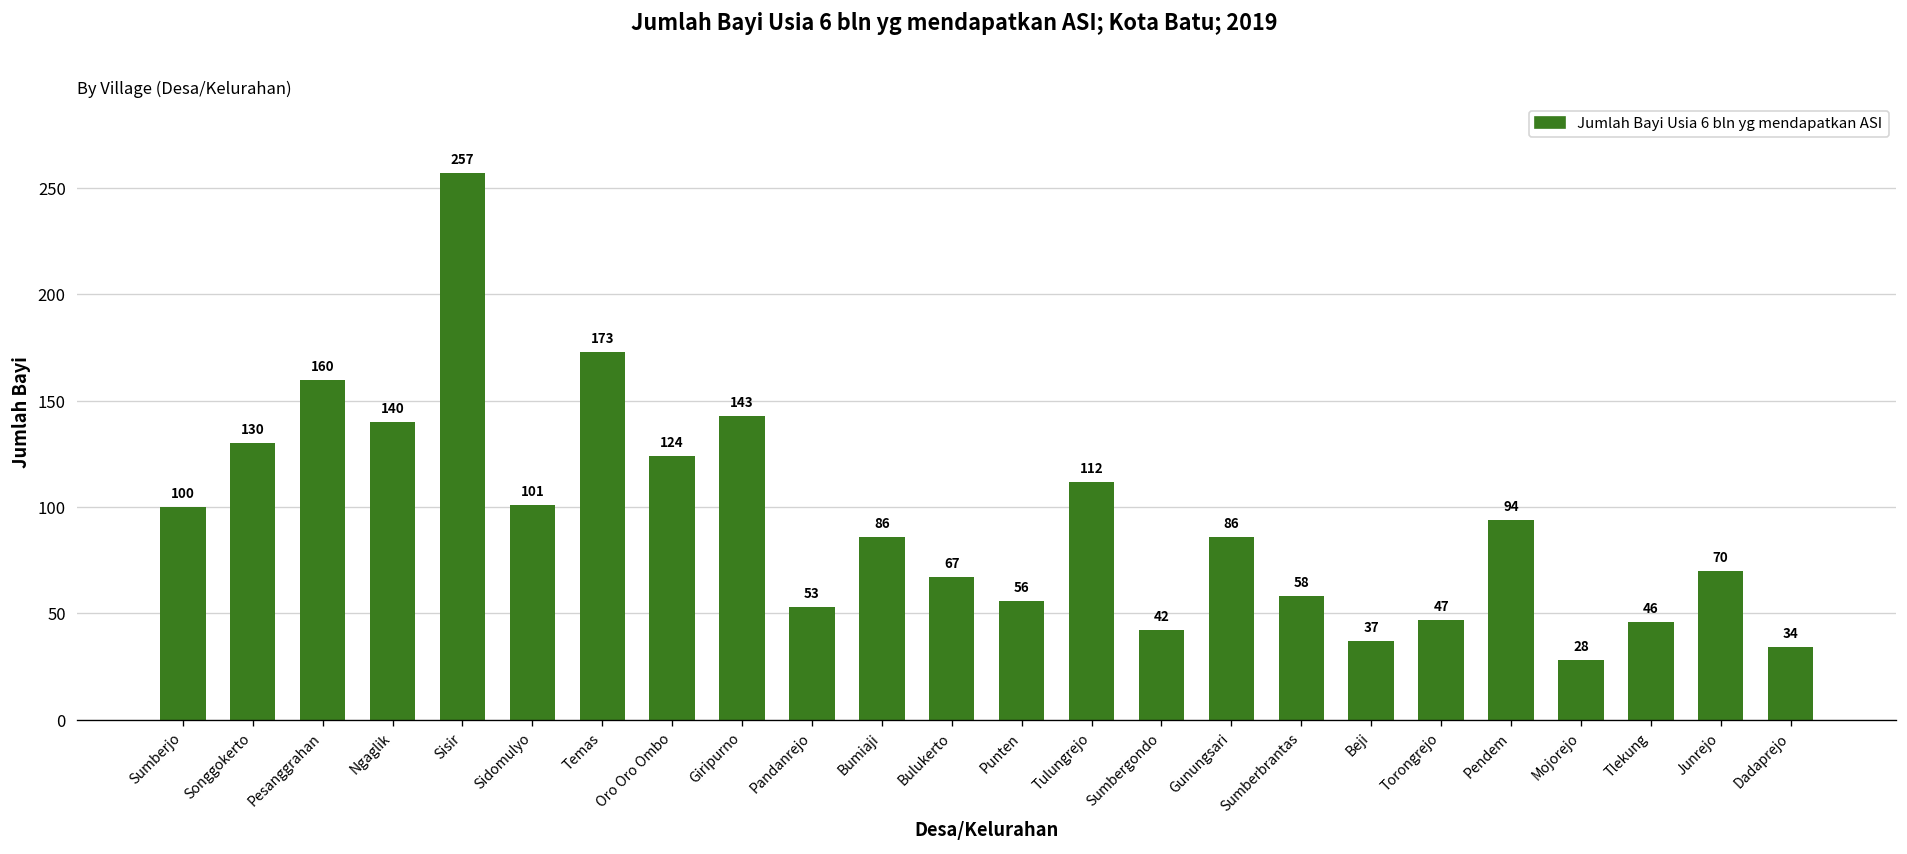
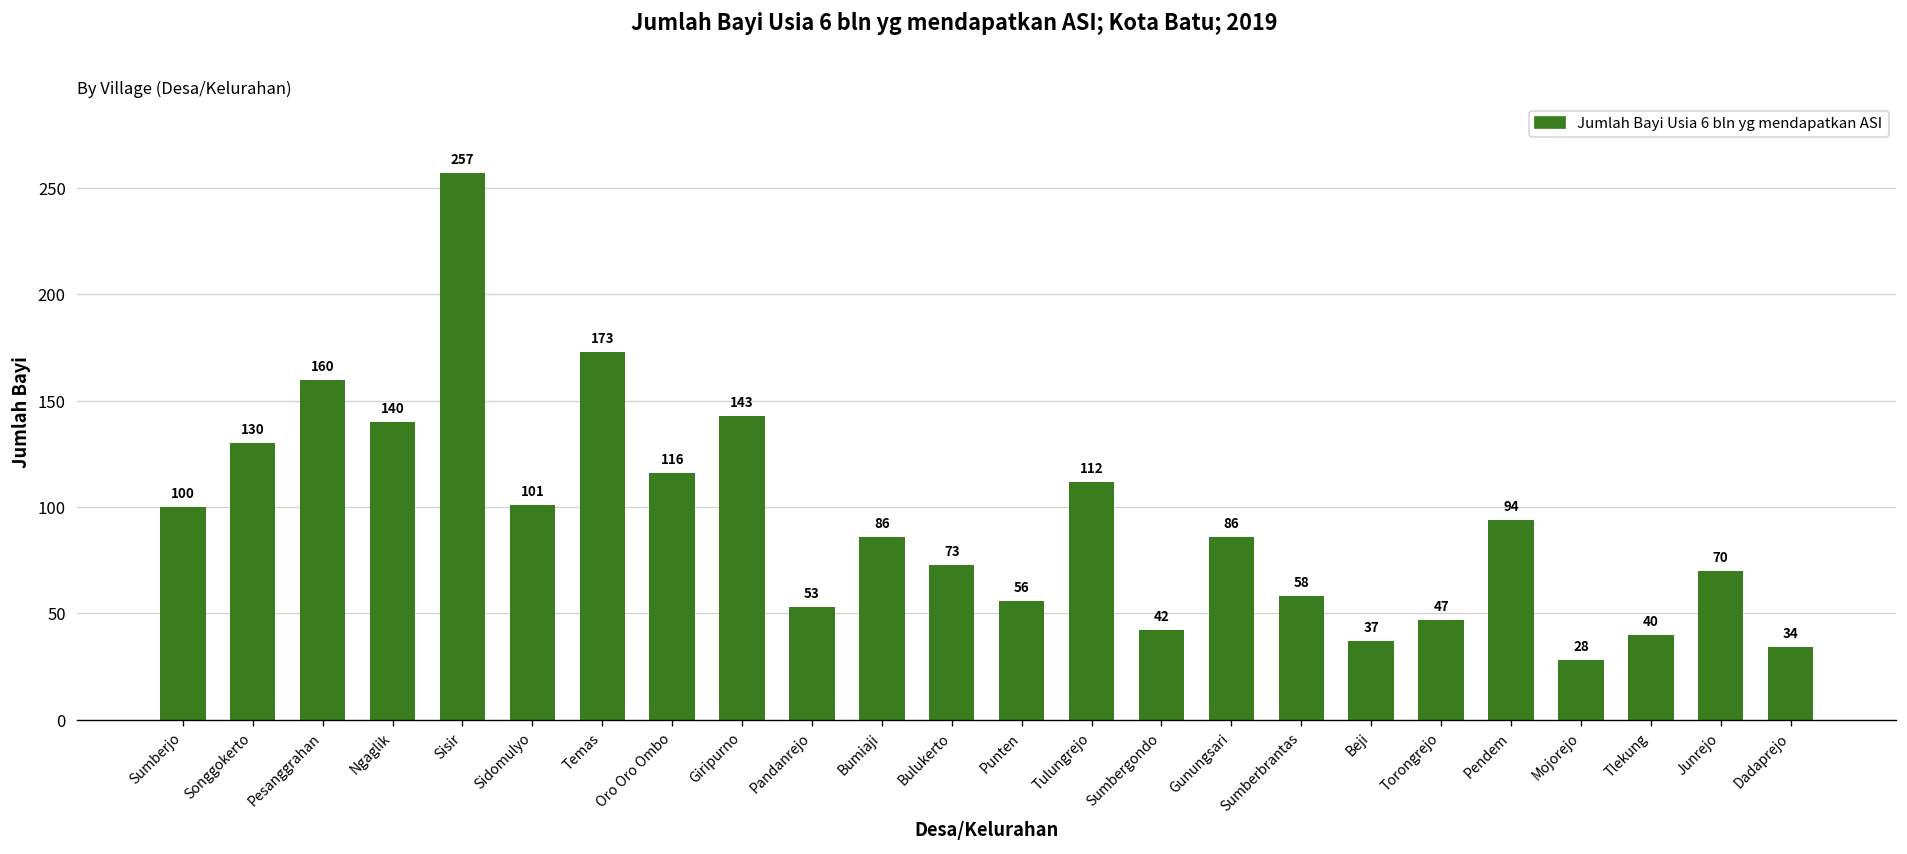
Oro Oro Ombo: 124 -> 116
Bulukerto: 67 -> 73
Tlekung: 46 -> 40
